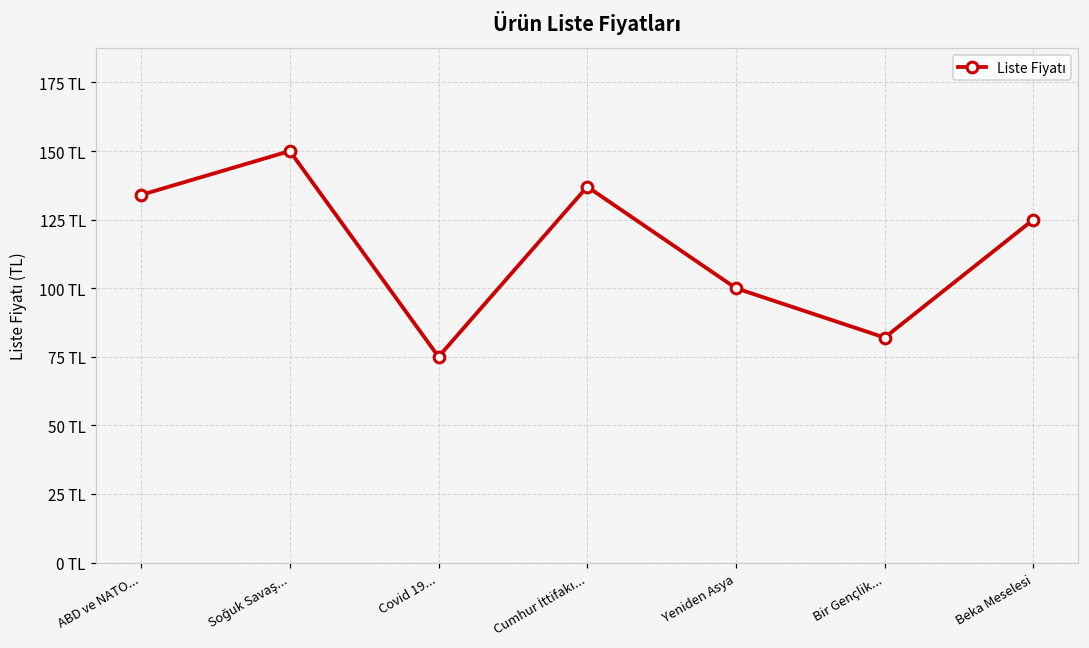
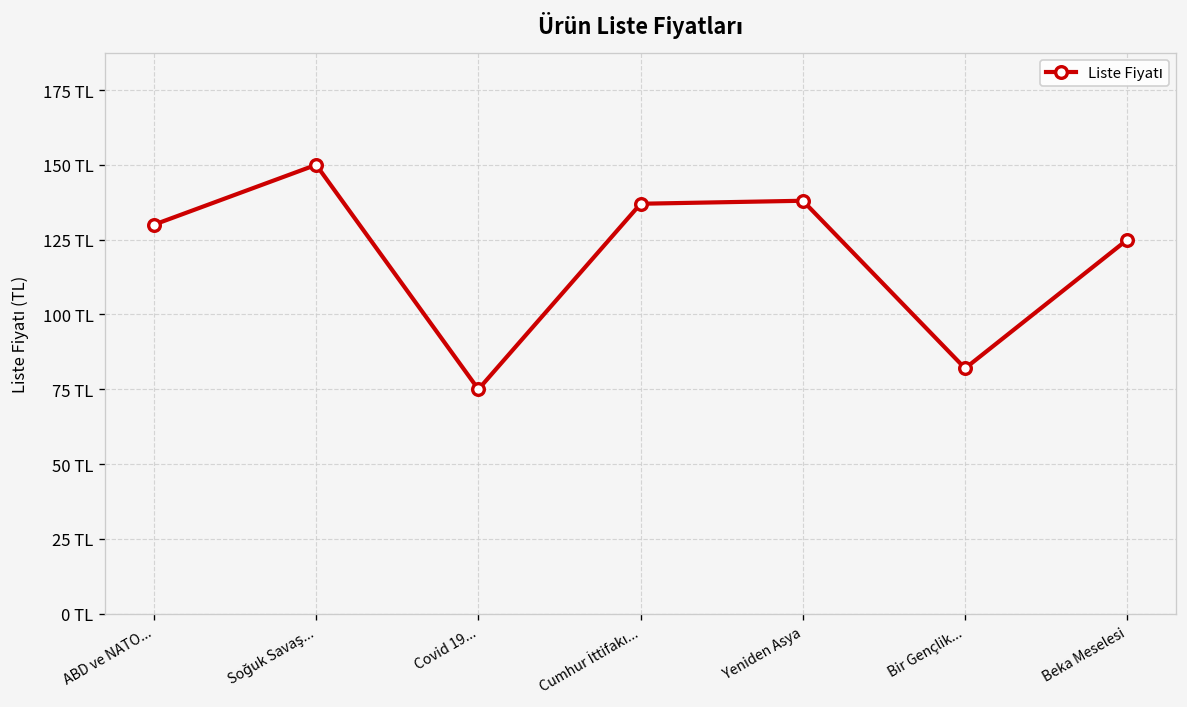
ABD ve NATO...: 134 TL -> 130 TL
Yeniden Asya: 100 TL -> 138 TL
